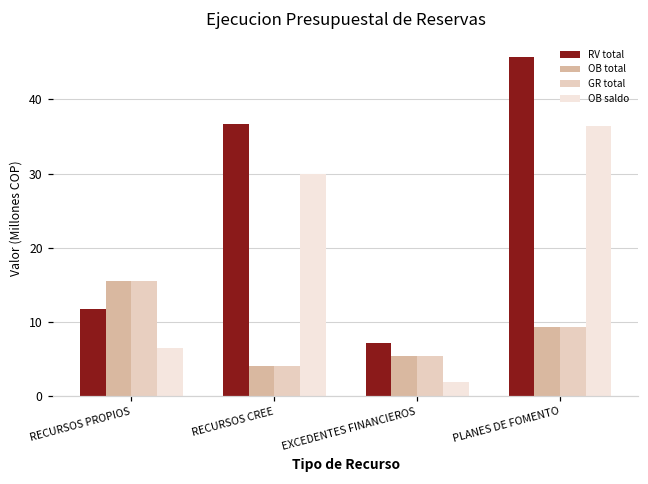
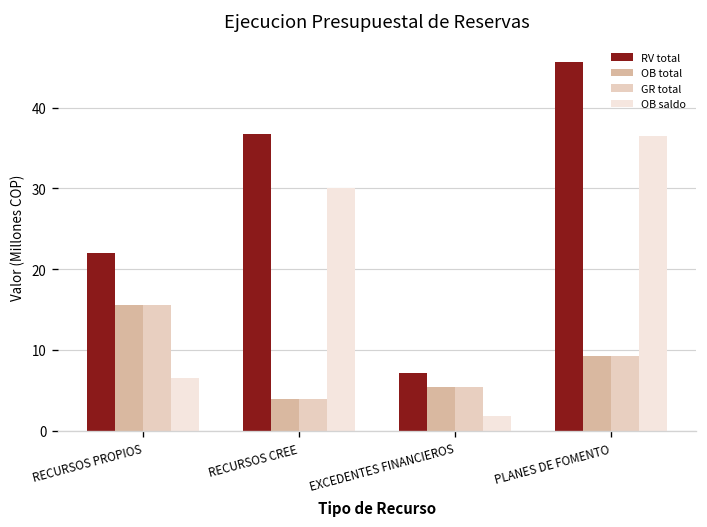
RV total, RECURSOS PROPIOS: 12 -> 22
